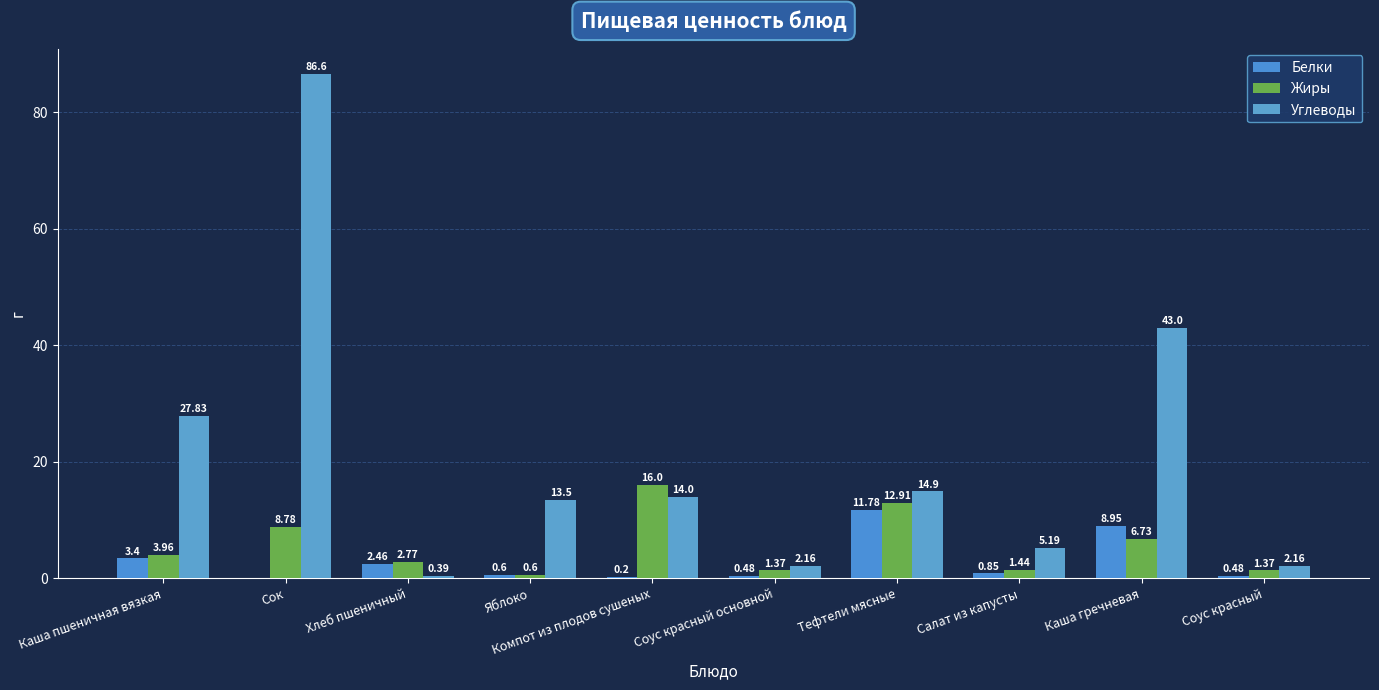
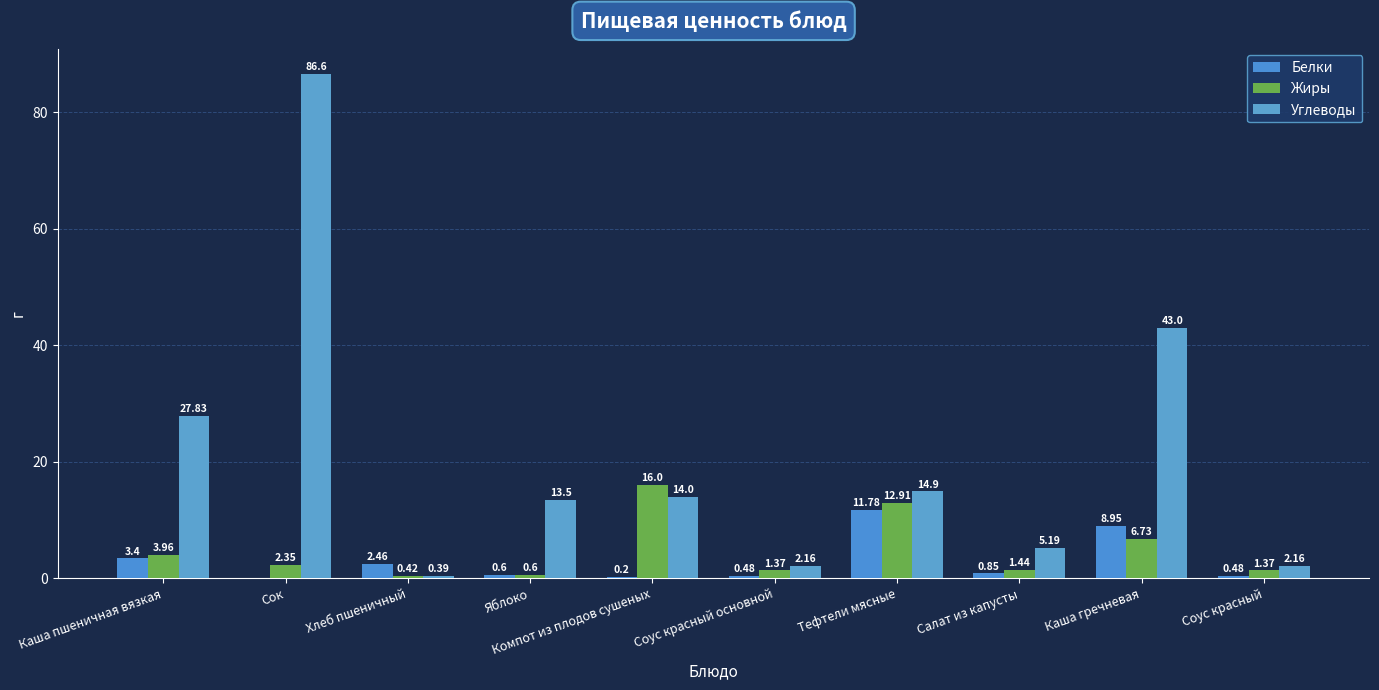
Жиры, Сок: 8.78 -> 2.35
Жиры, Хлеб пшеничный: 2.77 -> 0.42
